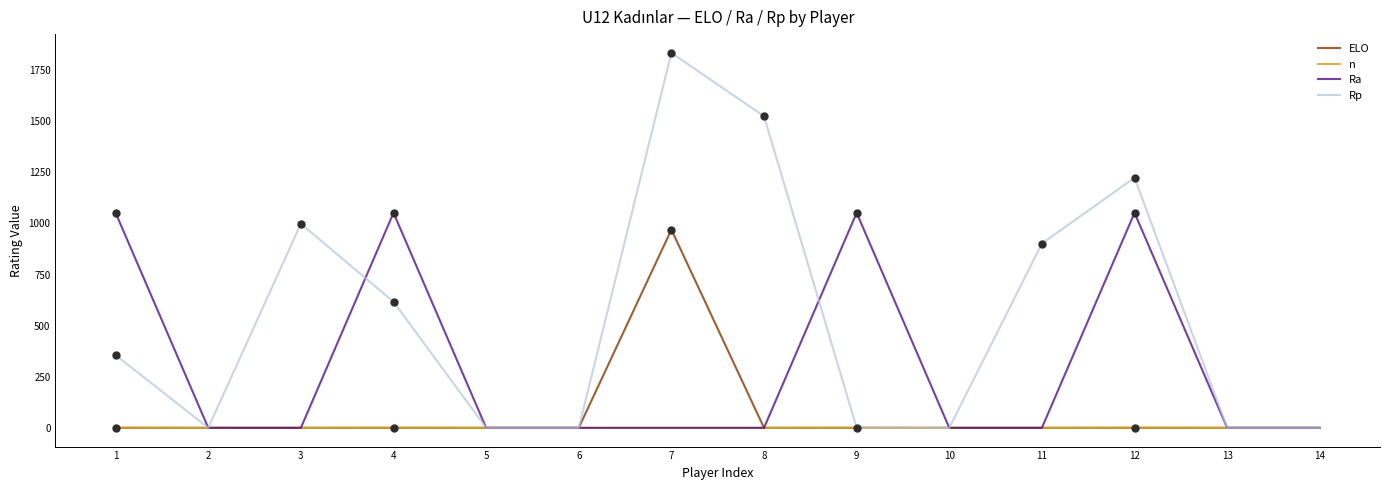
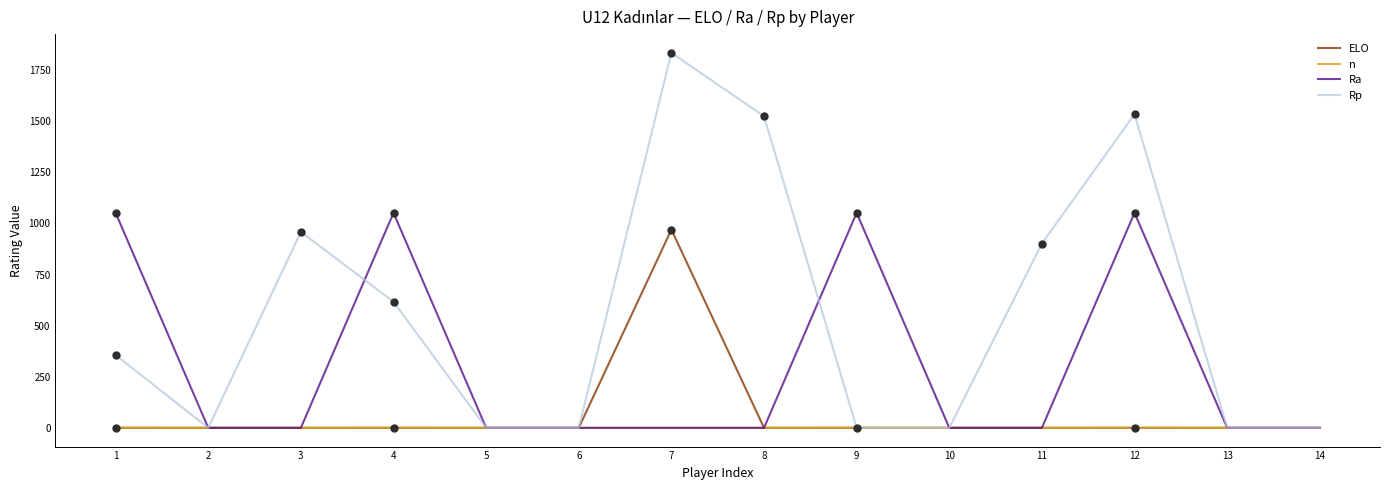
Rp, 3: 1000 -> 960
Rp, 12: 1220 -> 1540
